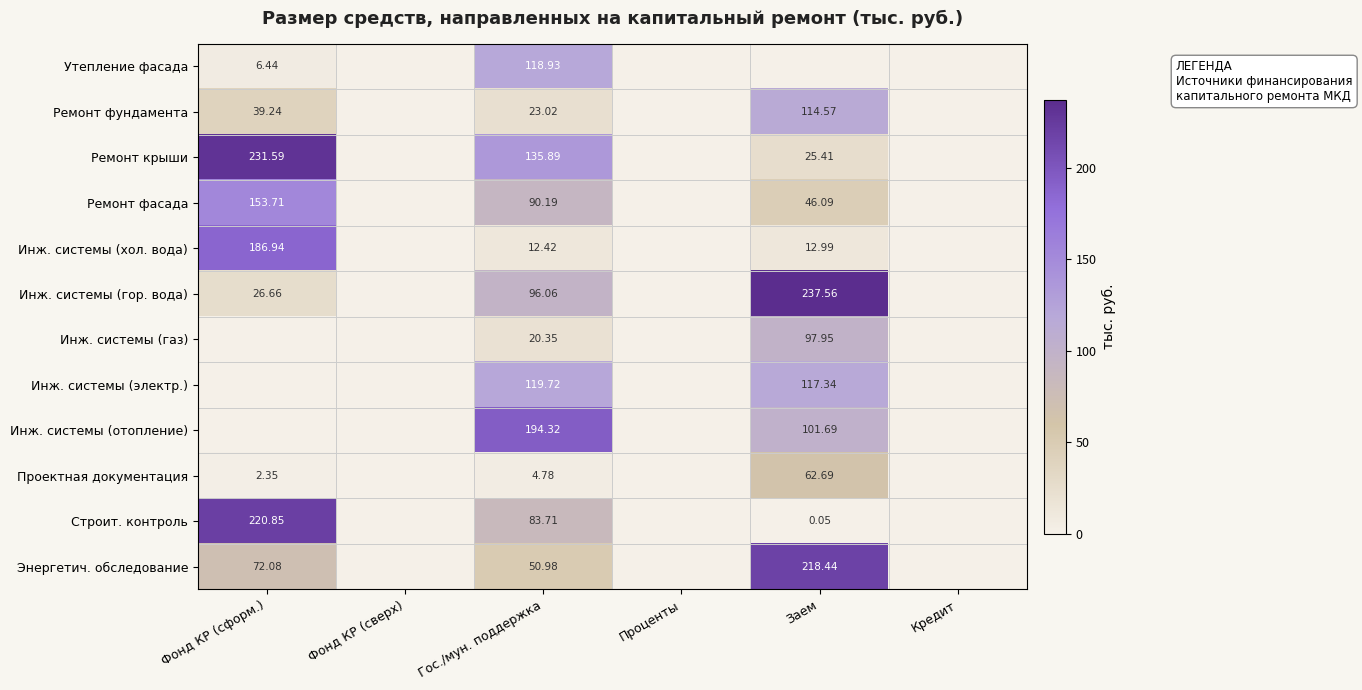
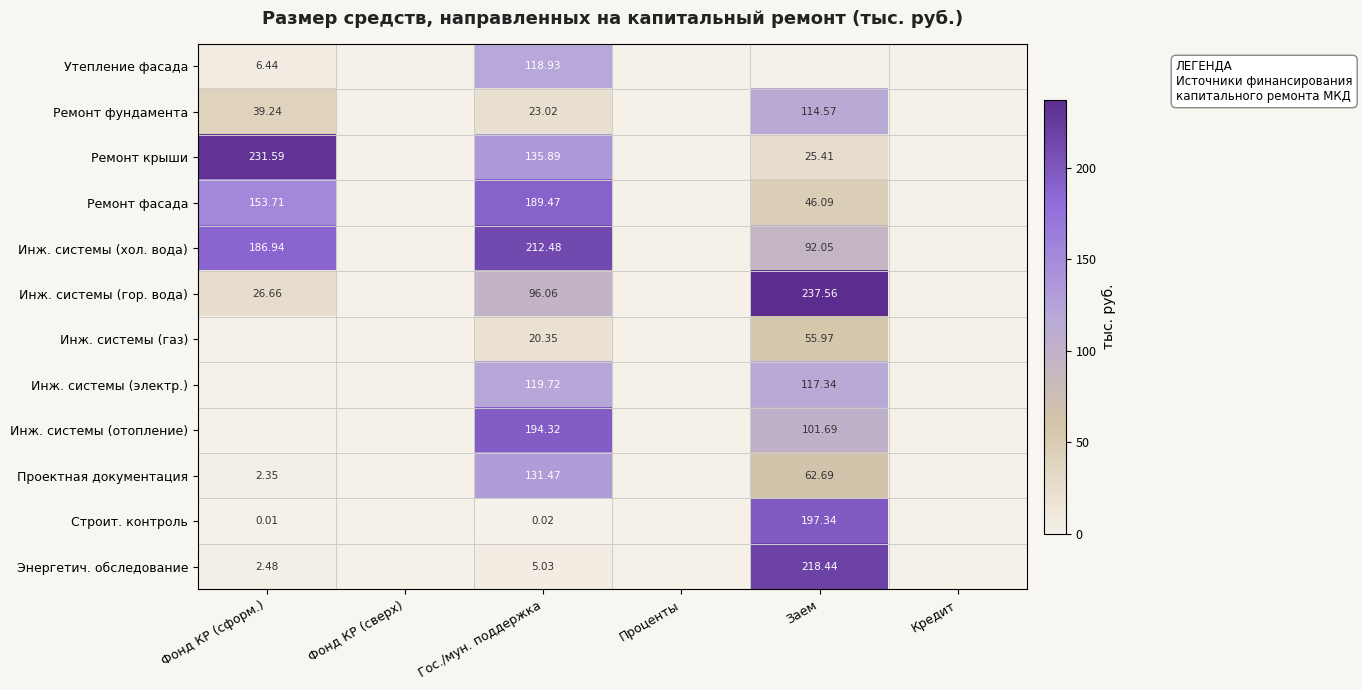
Ремонт фасада, Гос./мун. поддержка: 90.19 -> 189.47
Инж. системы (хол. вода), Гос./мун. поддержка: 12.42 -> 212.48
Инж. системы (хол. вода), Заем: 12.99 -> 92.05
Инж. системы (газ), Заем: 97.95 -> 55.97
Проектная документация, Гос./мун. поддержка: 4.78 -> 131.47
Строит. контроль, Фонд КР (сформ.): 220.85 -> 0.01
Строит. контроль, Гос./мун. поддержка: 83.71 -> 0.02
Строит. контроль, Заем: 0.05 -> 197.34
Энергетич. обследование, Фонд КР (сформ.): 72.08 -> 2.48
Энергетич. обследование, Гос./мун. поддержка: 50.98 -> 5.03
